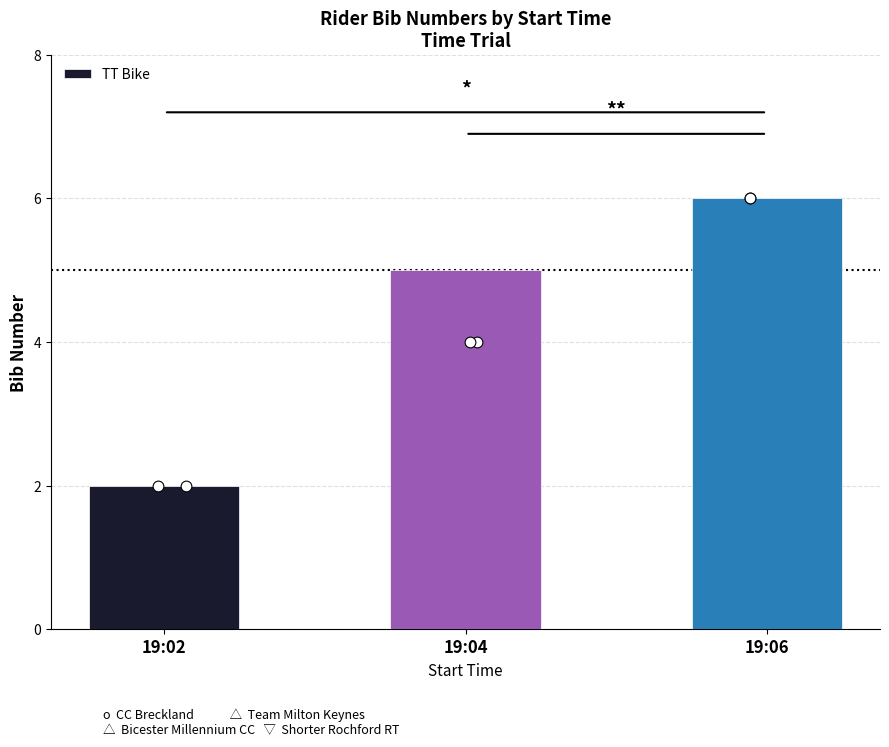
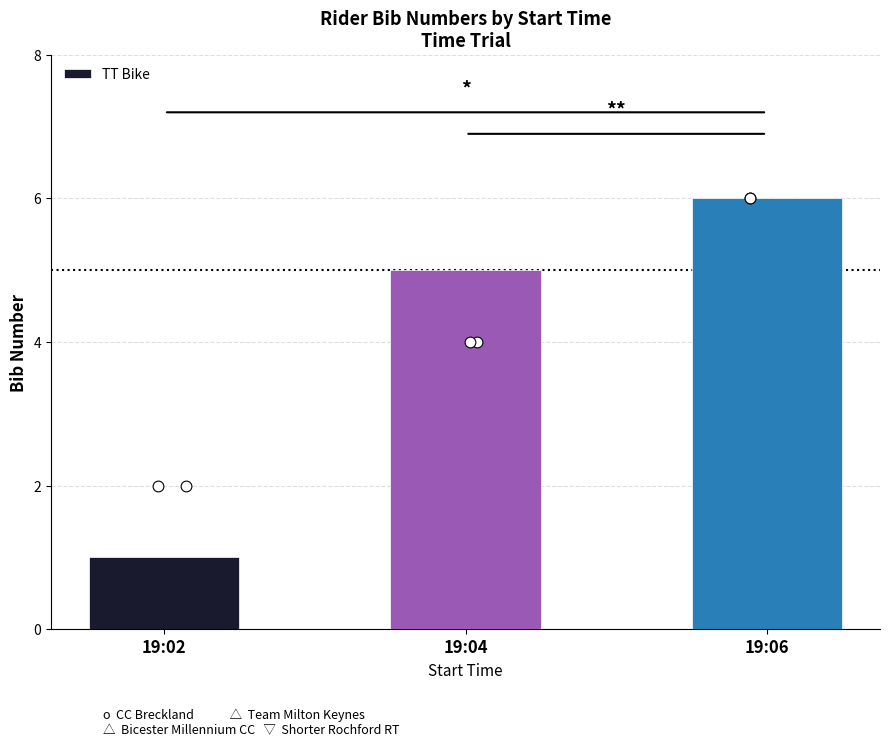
TT Bike, 19:02: 2 -> 1
